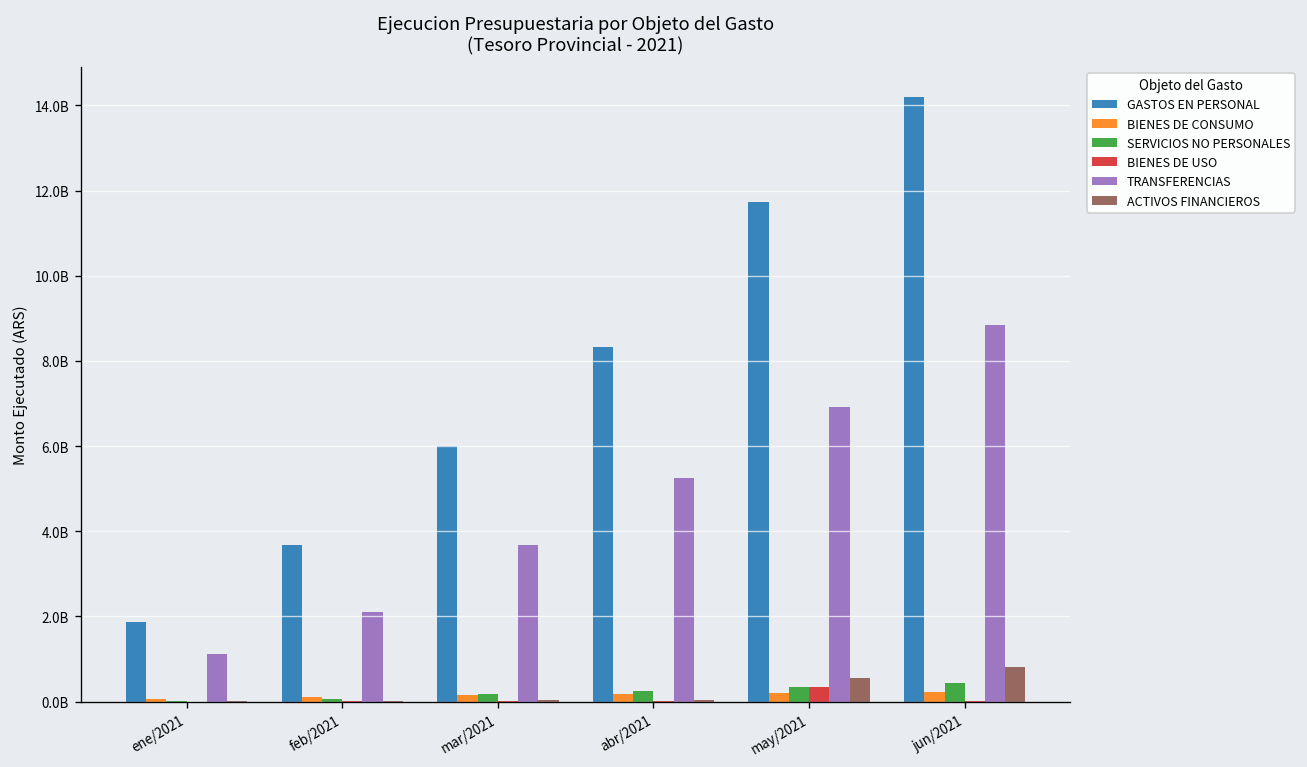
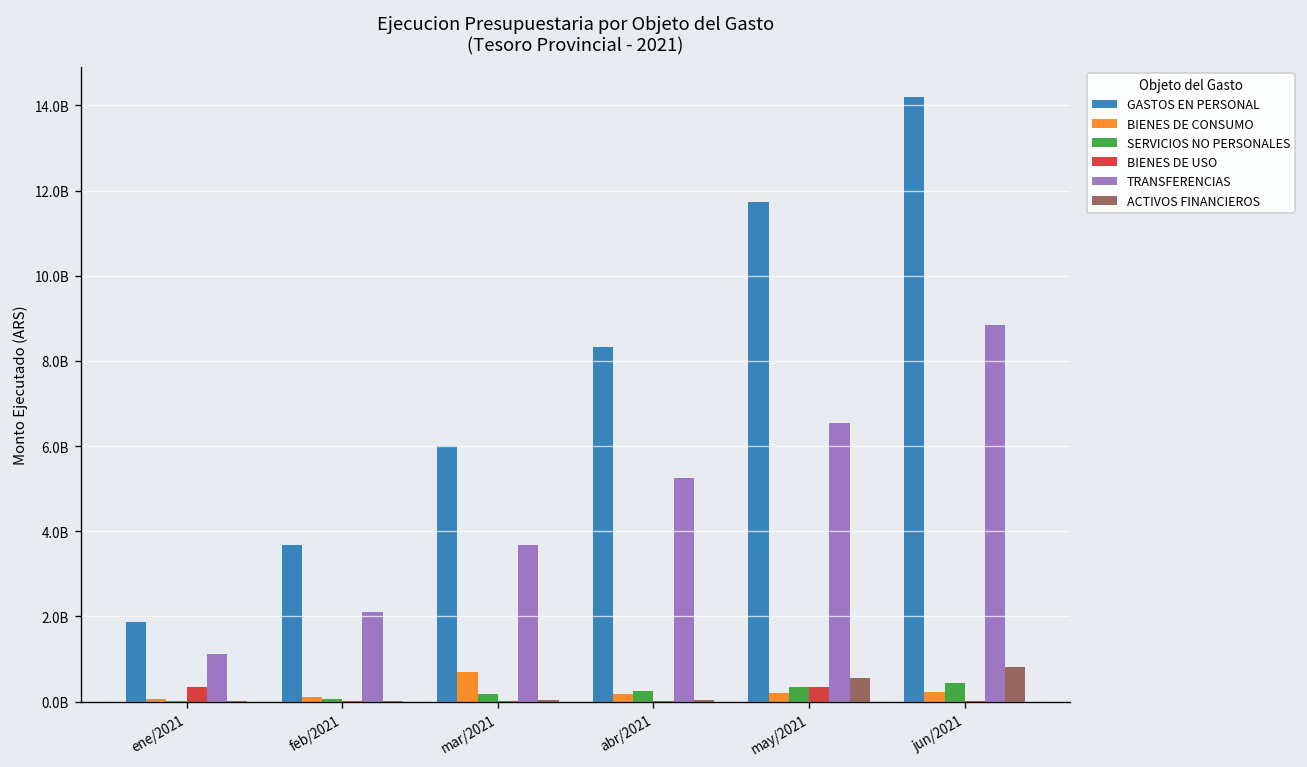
BIENES DE USO, ene/2021: 0 -> 300000000
BIENES DE CONSUMO, mar/2021: 200000000 -> 700000000
TRANSFERENCIAS, may/2021: 6900000000 -> 6600000000
